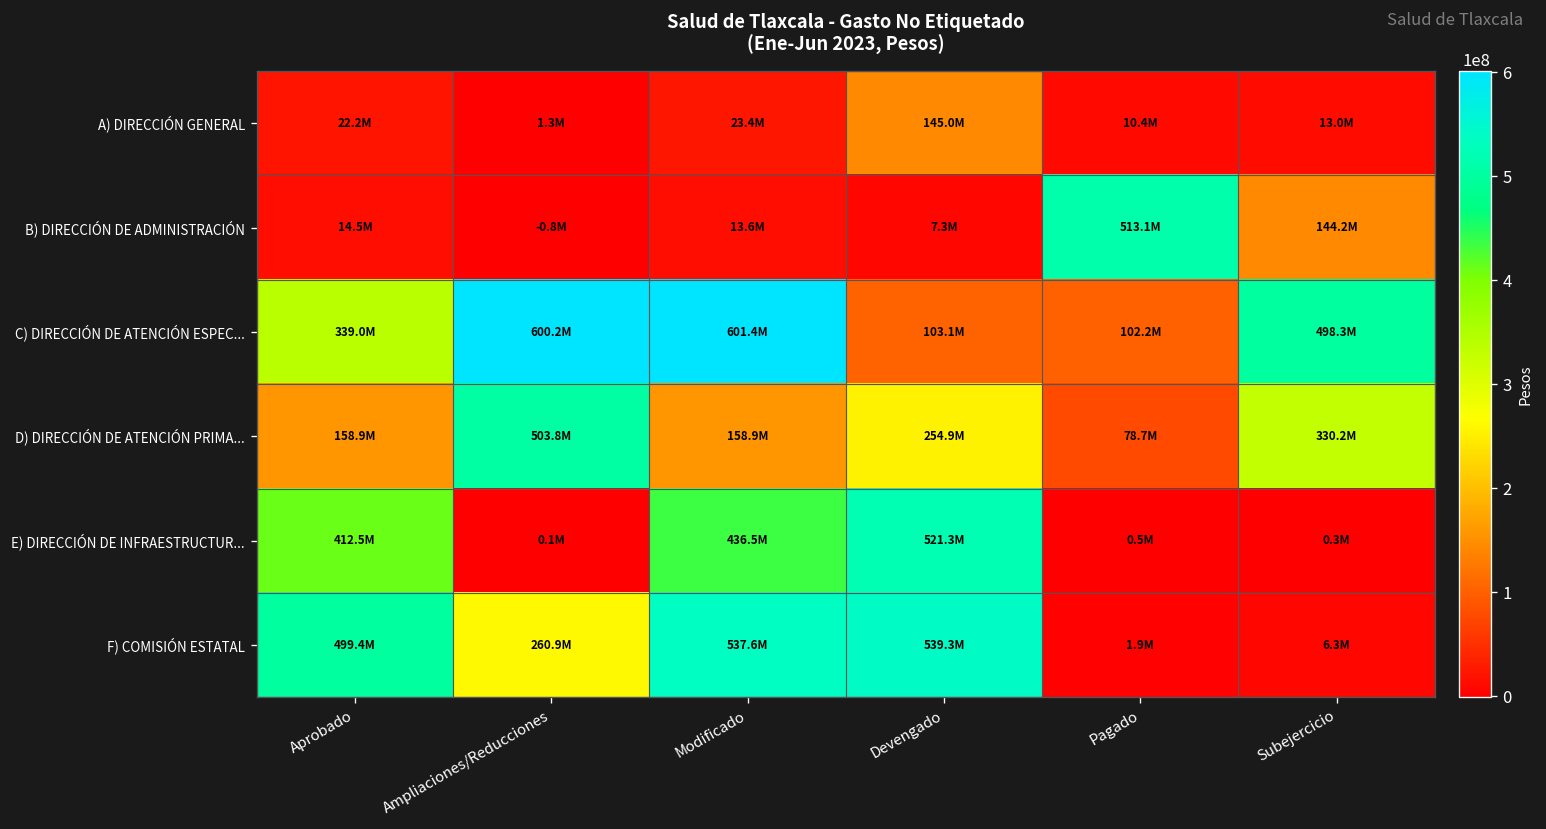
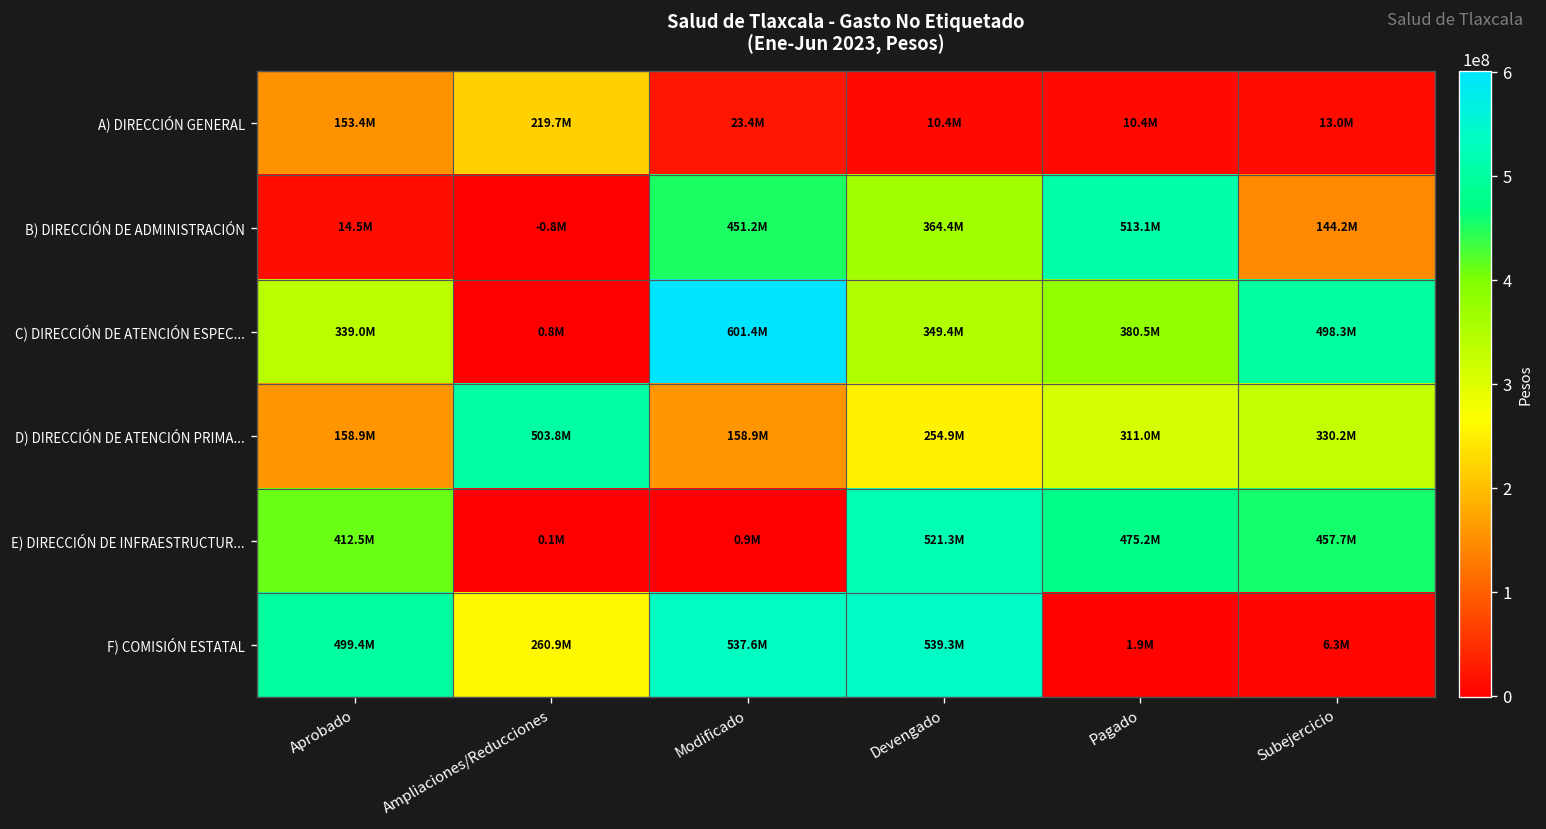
A) DIRECCIÓN GENERAL, Aprobado: 22.2M -> 153.4M
A) DIRECCIÓN GENERAL, Ampliaciones/Reducciones: 1.3M -> 219.7M
A) DIRECCIÓN GENERAL, Devengado: 145.0M -> 10.4M
B) DIRECCIÓN DE ADMINISTRACIÓN, Modificado: 13.6M -> 451.2M
B) DIRECCIÓN DE ADMINISTRACIÓN, Devengado: 7.3M -> 364.4M
C) DIRECCIÓN DE ATENCIÓN ESPEC..., Ampliaciones/Reducciones: 600.2M -> 0.8M
C) DIRECCIÓN DE ATENCIÓN ESPEC..., Devengado: 103.1M -> 349.4M
C) DIRECCIÓN DE ATENCIÓN ESPEC..., Pagado: 102.2M -> 380.5M
D) DIRECCIÓN DE ATENCIÓN PRIMA..., Pagado: 78.7M -> 311.0M
E) DIRECCIÓN DE INFRAESTRUCTUR..., Modificado: 436.5M -> 0.9M
E) DIRECCIÓN DE INFRAESTRUCTUR..., Pagado: 0.5M -> 475.2M
E) DIRECCIÓN DE INFRAESTRUCTUR..., Subejercicio: 0.3M -> 457.7M
